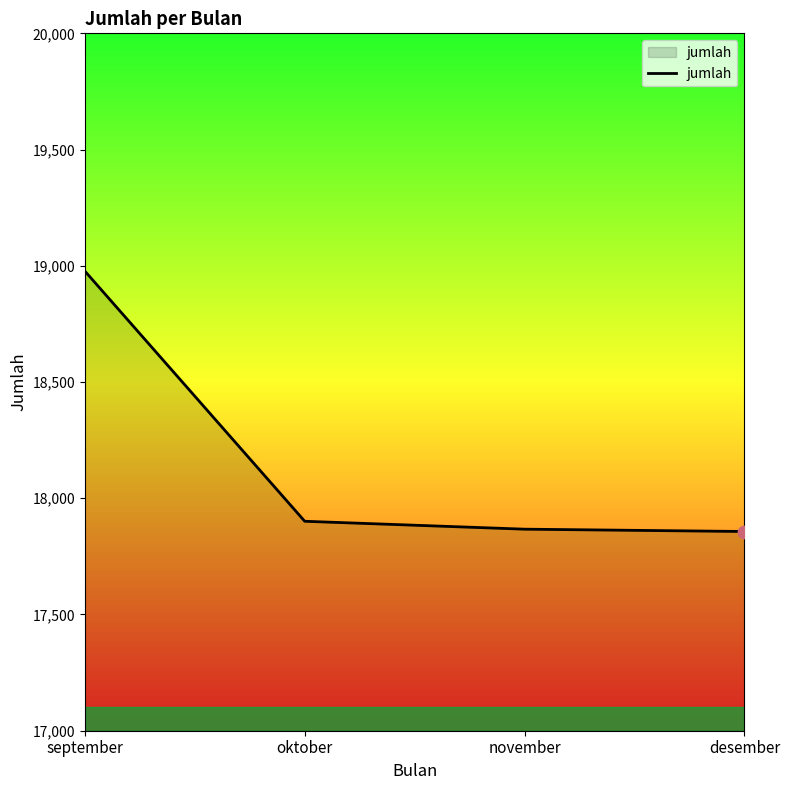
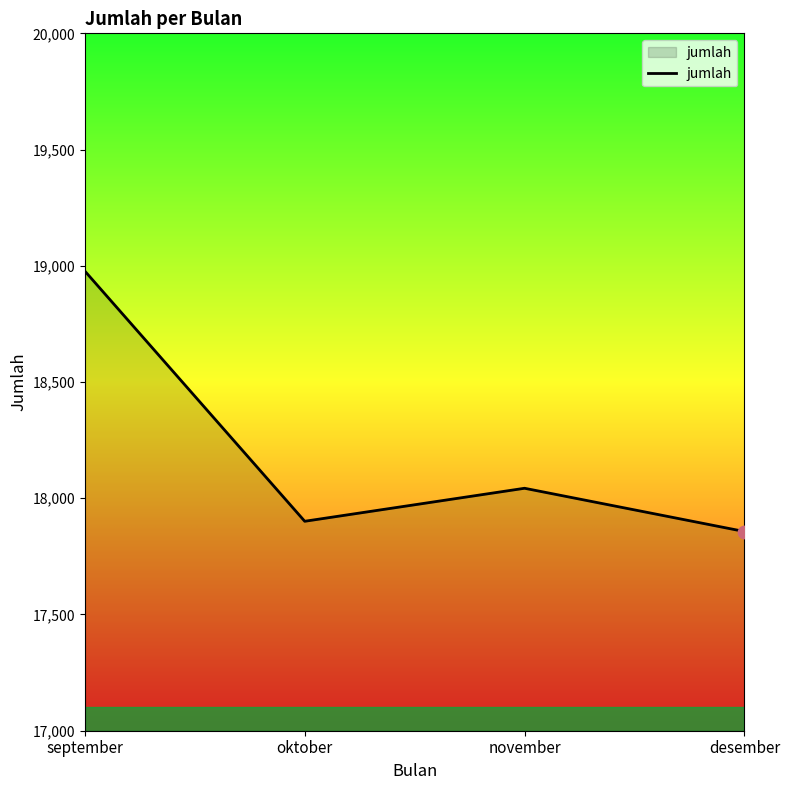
jumlah, november: 17,870 -> 18,040
